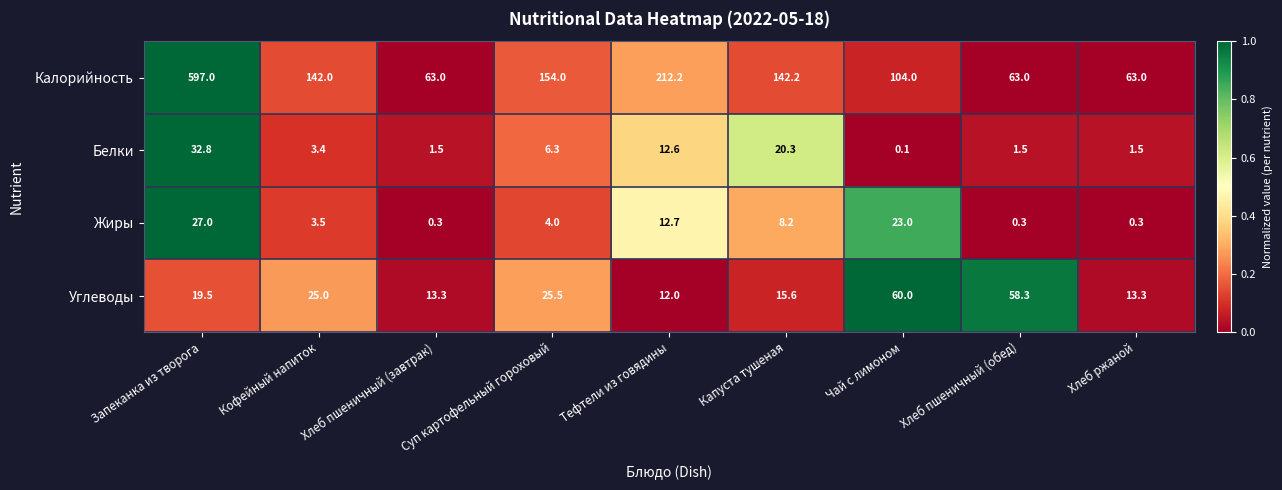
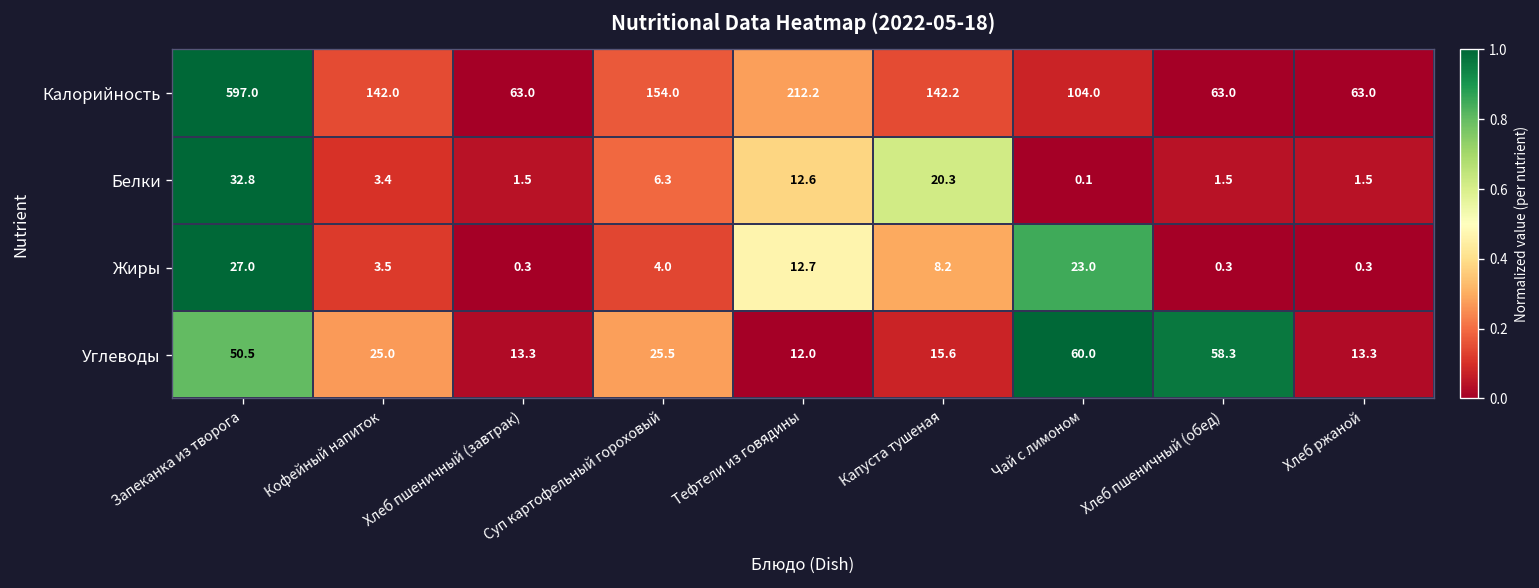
Углеводы, Запеканка из творога: 19.5 -> 50.5
